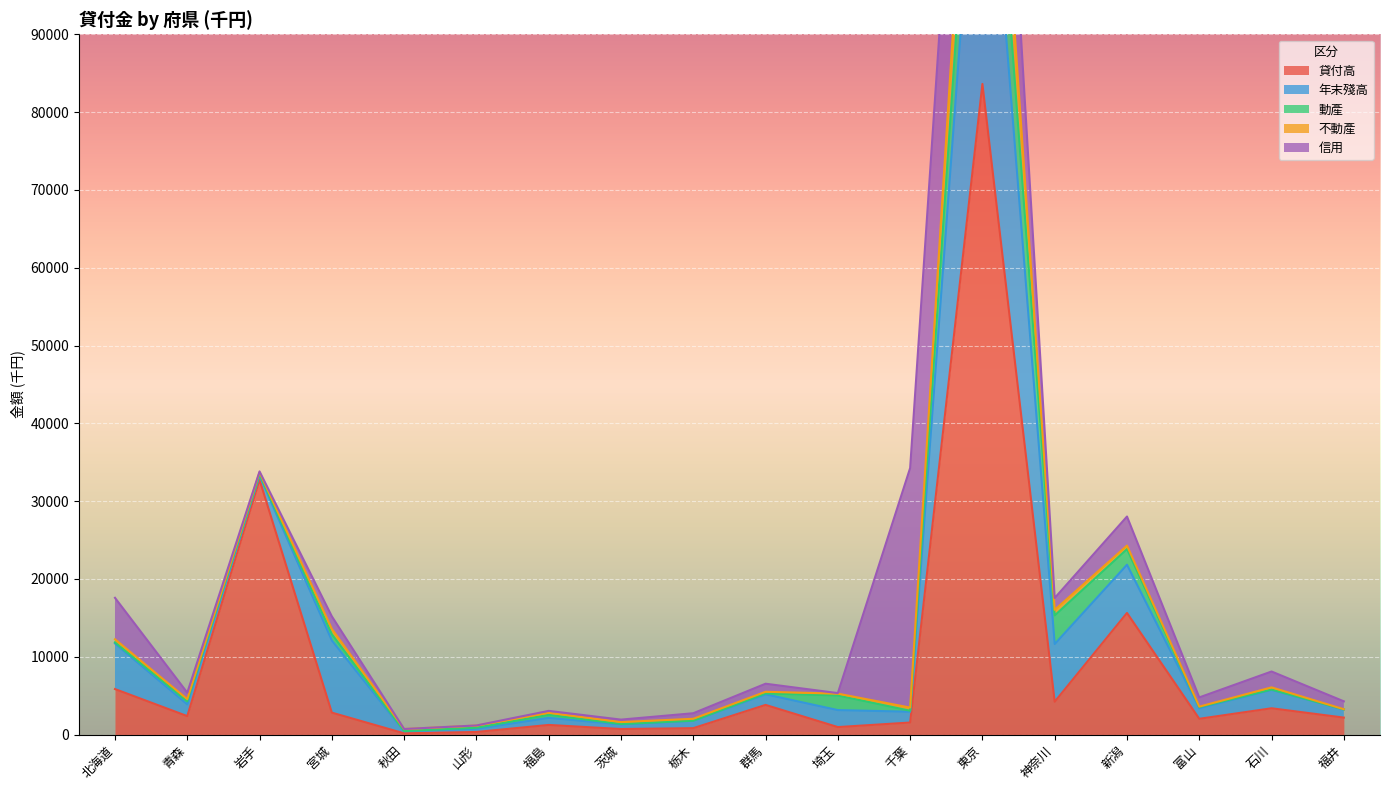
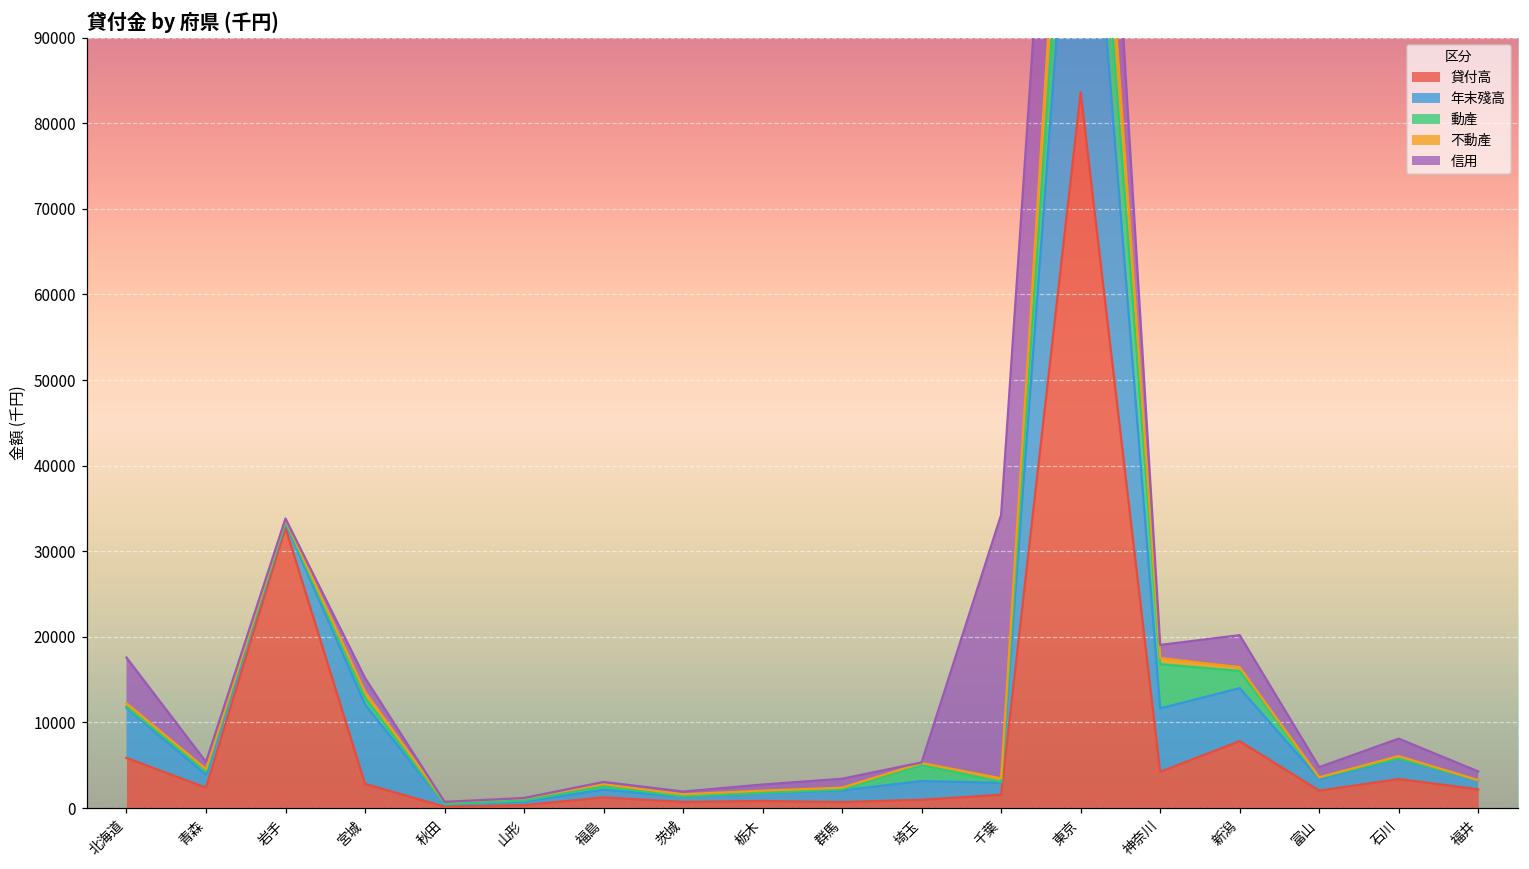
貸付高, 群馬: 4000 -> 1000
動產, 神奈川: 4000 -> 5000
貸付高, 新潟: 16000 -> 8000
